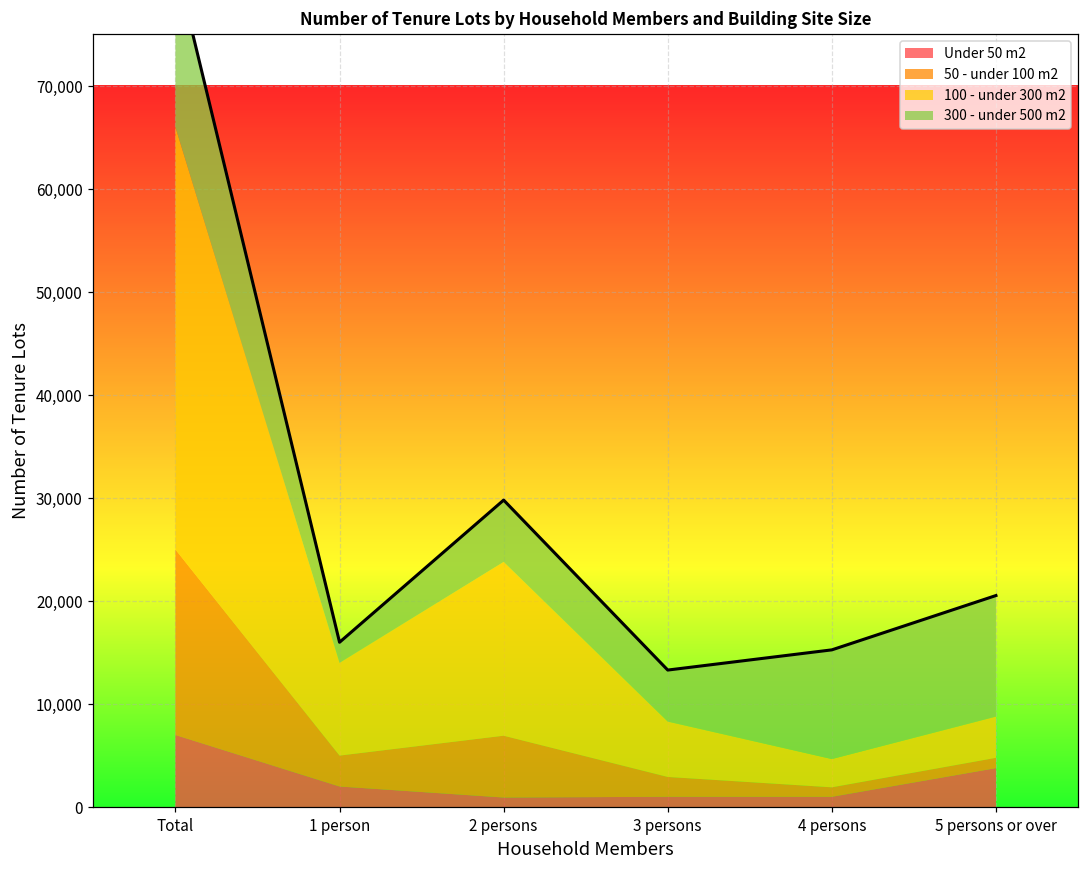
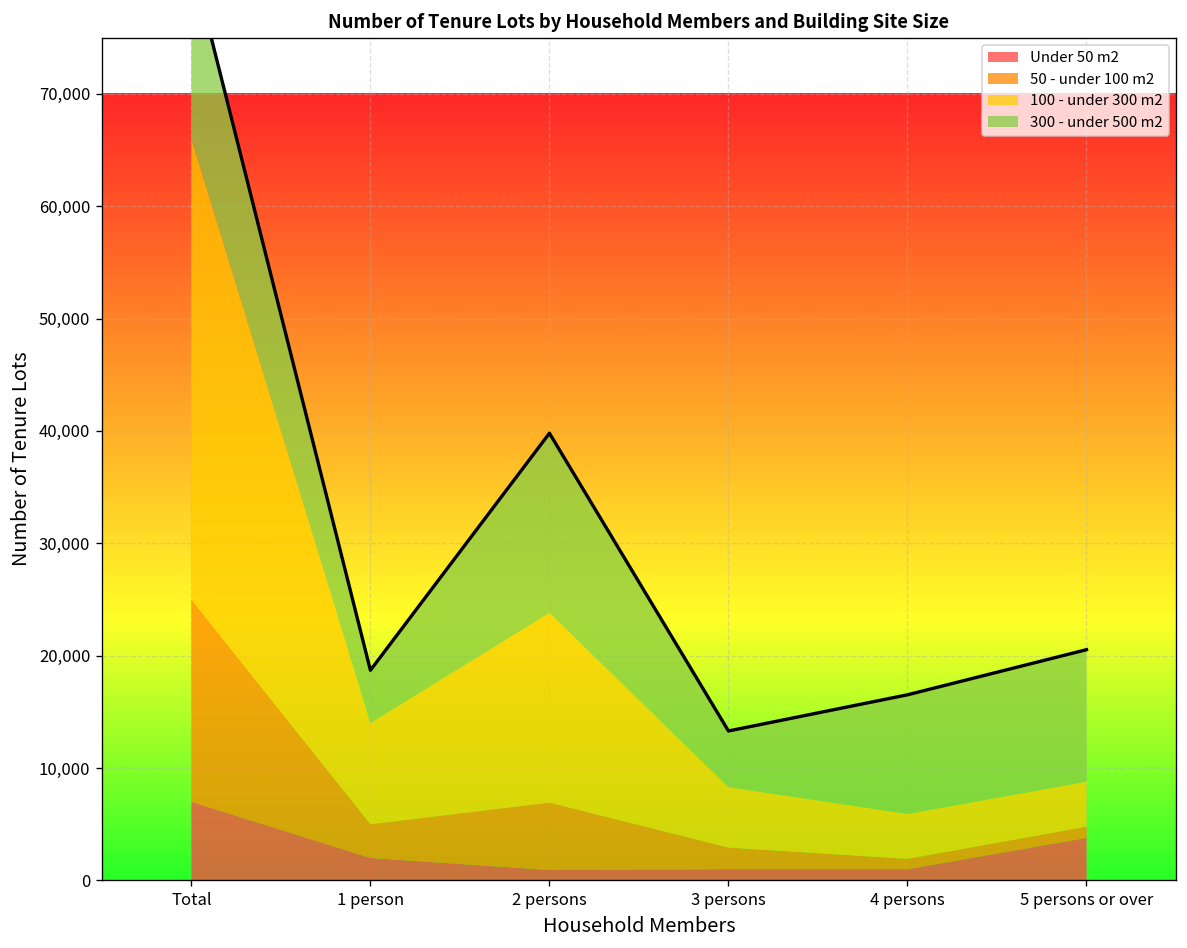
300 - under 500 m2, 1 person: 2,000 -> 5,000
300 - under 500 m2, 2 persons: 6,000 -> 16,000
100 - under 300 m2, 4 persons: 3,000 -> 4,000
